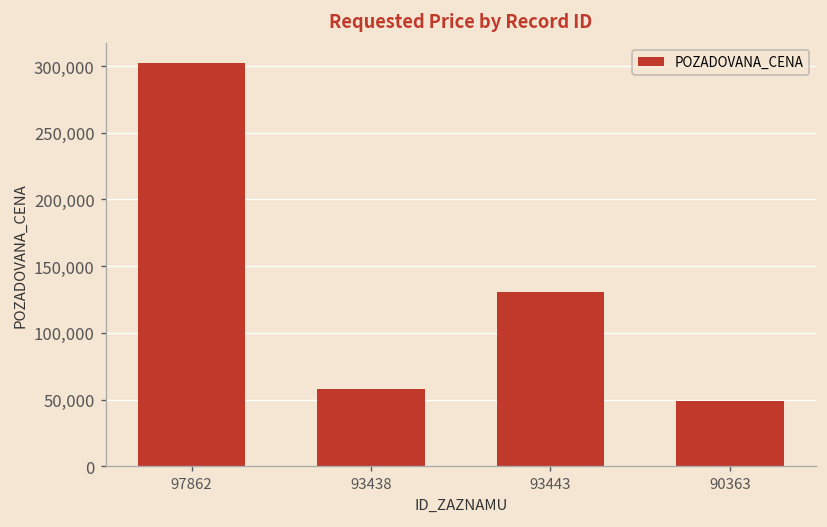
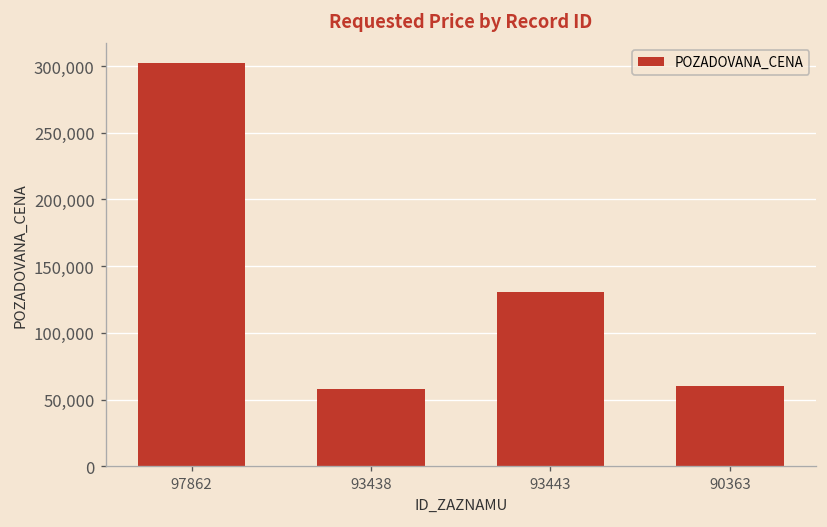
90363: 49,000 -> 60,000
